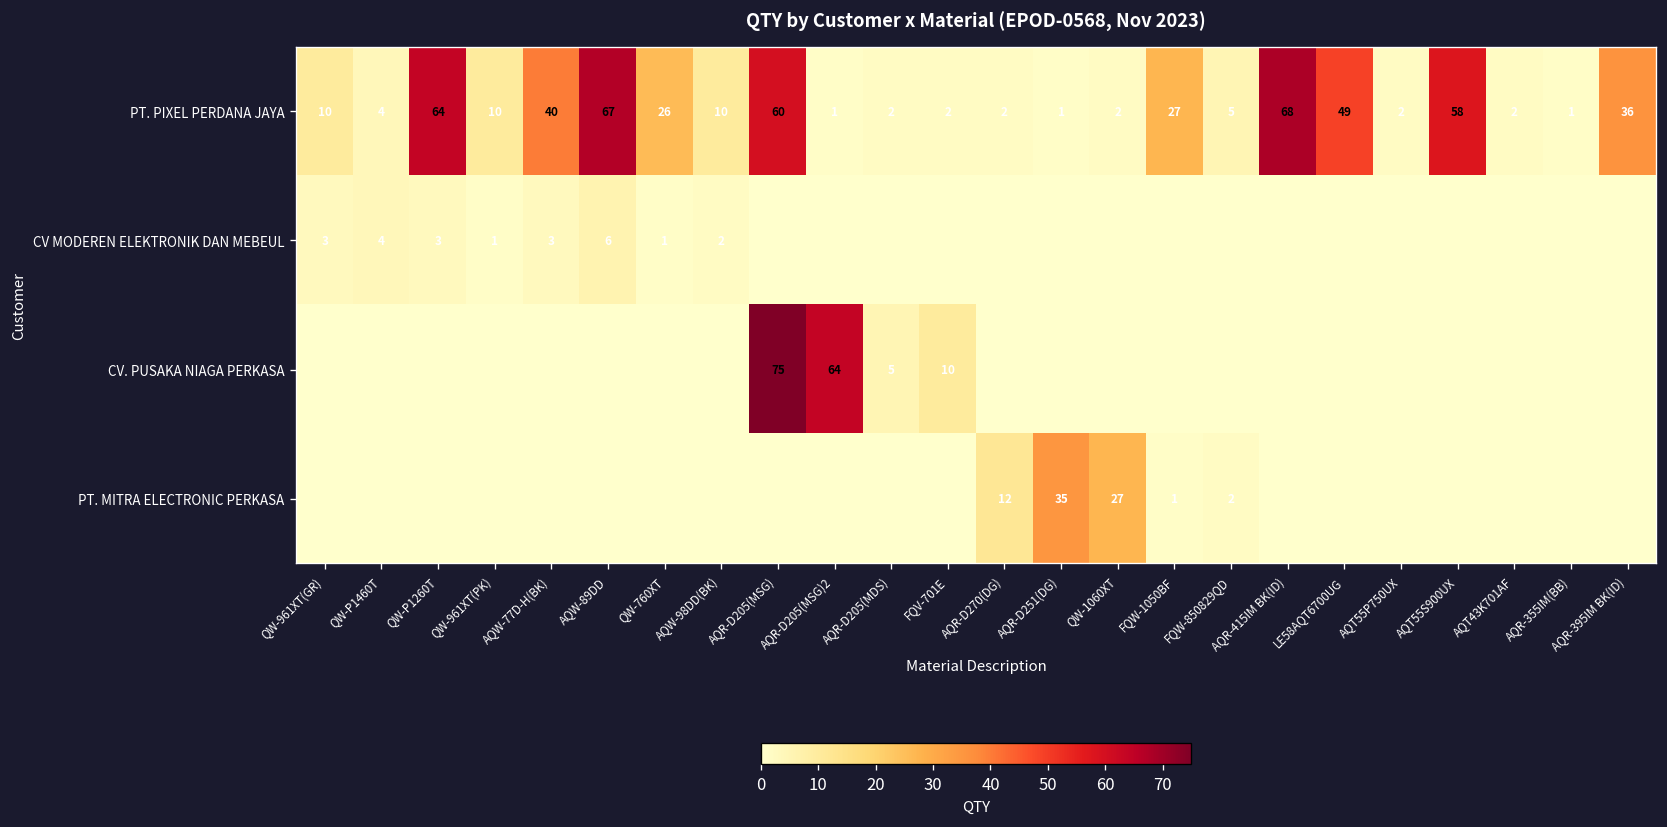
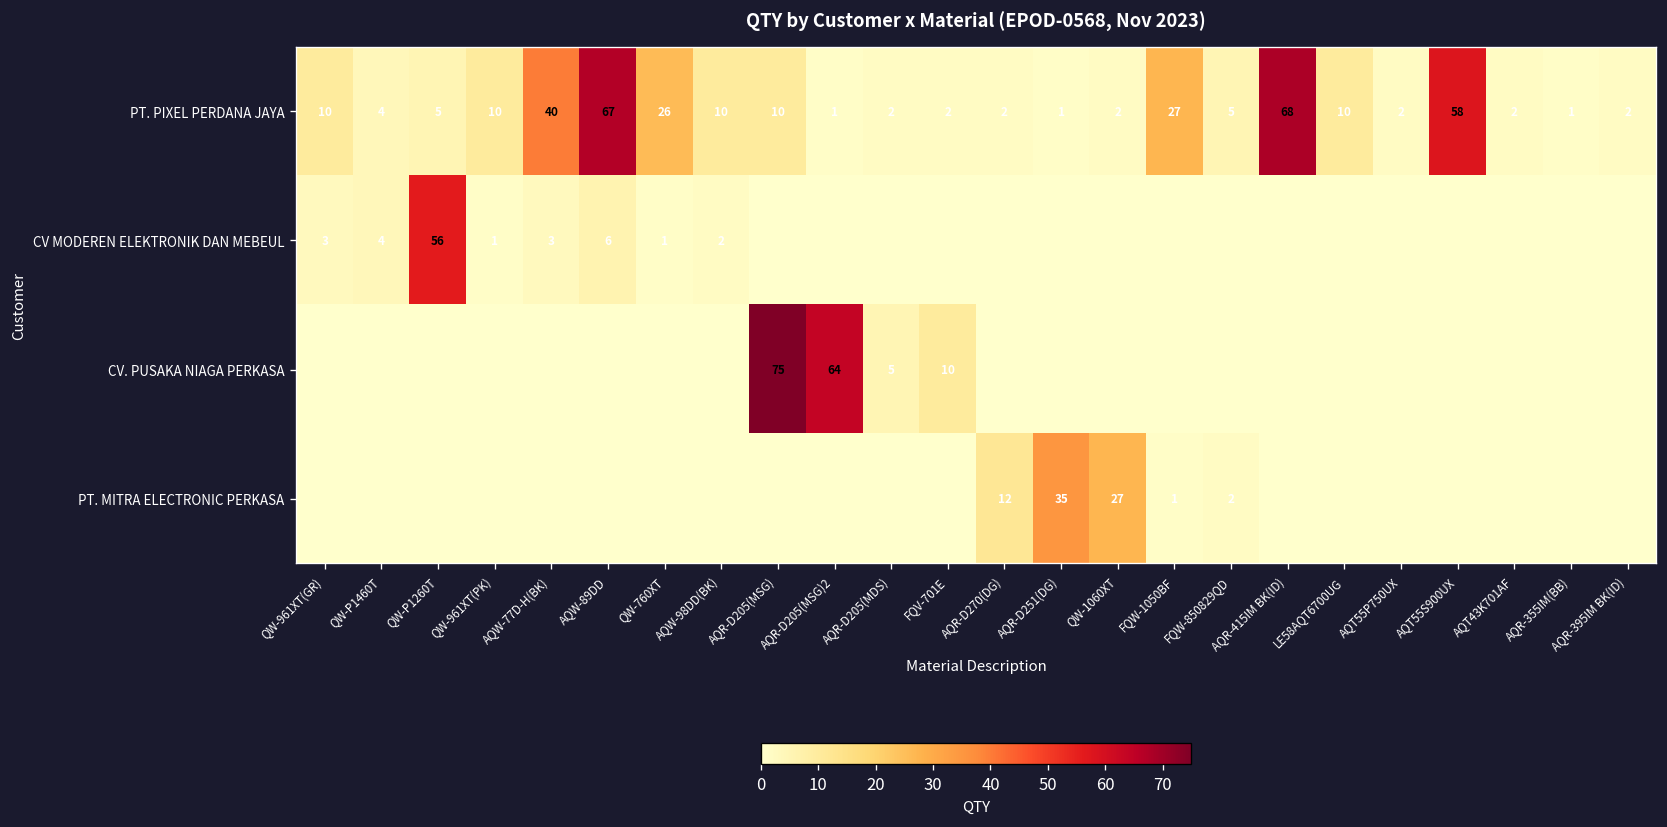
PT. PIXEL PERDANA JAYA, QW-P1260T: 64 -> 5
PT. PIXEL PERDANA JAYA, AQR-D205(MSG): 60 -> 10
PT. PIXEL PERDANA JAYA, LE58AQT6700UG: 49 -> 10
PT. PIXEL PERDANA JAYA, AQR-395IM BK(ID): 36 -> 2
CV MODEREN ELEKTRONIK DAN MEBEUL, QW-P1260T: 3 -> 56
